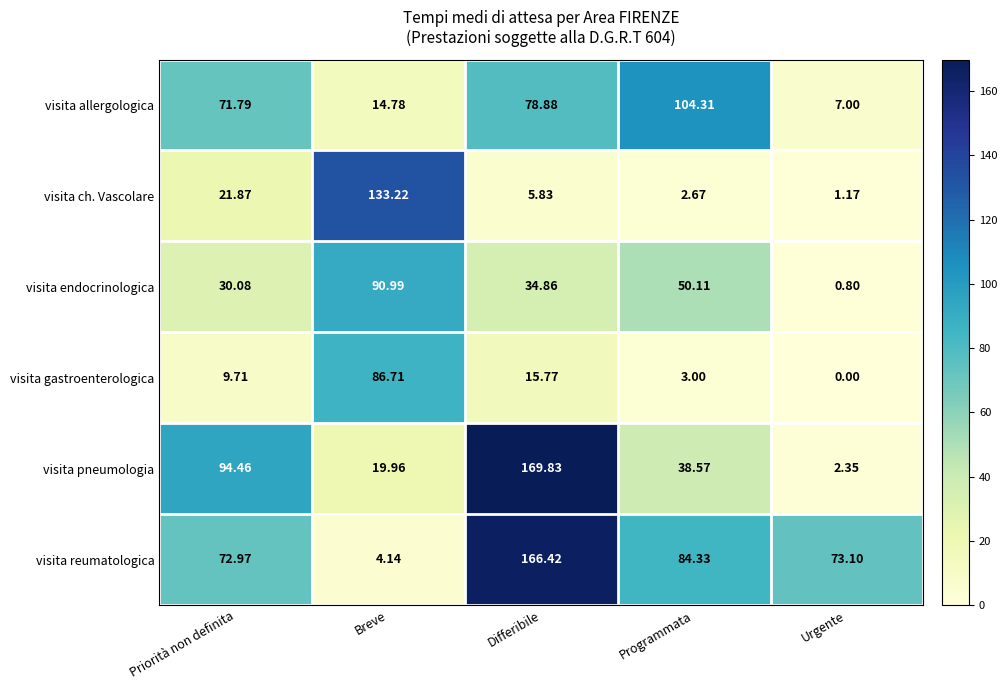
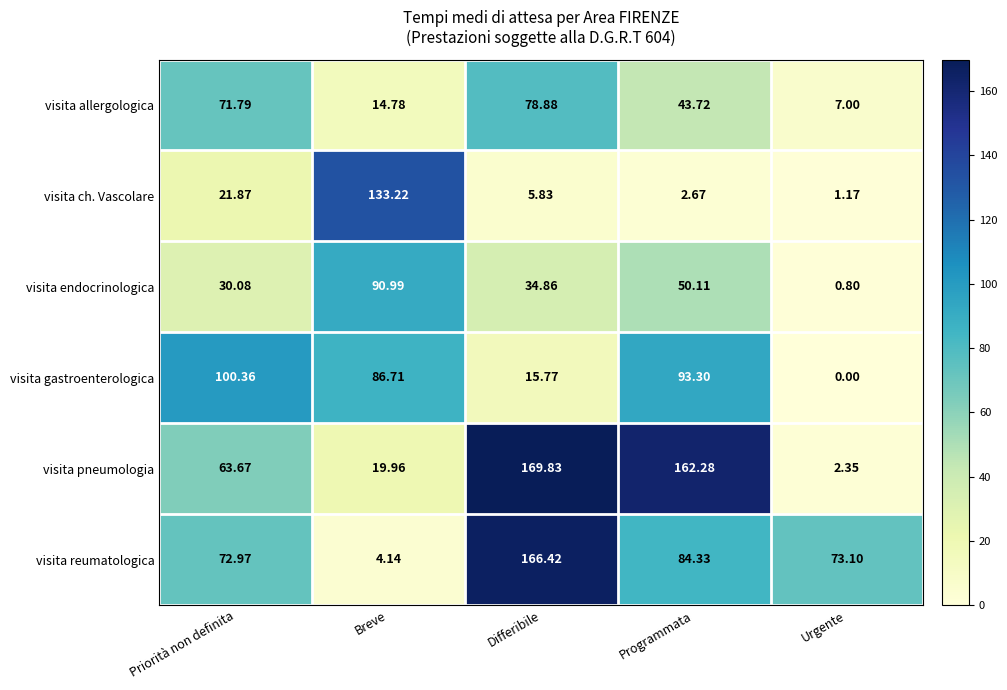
visita allergologica, Programmata: 104.31 -> 43.72
visita gastroenterologica, Priorità non definita: 9.71 -> 100.36
visita gastroenterologica, Programmata: 3.00 -> 93.30
visita pneumologia, Priorità non definita: 94.46 -> 63.67
visita pneumologia, Programmata: 38.57 -> 162.28
